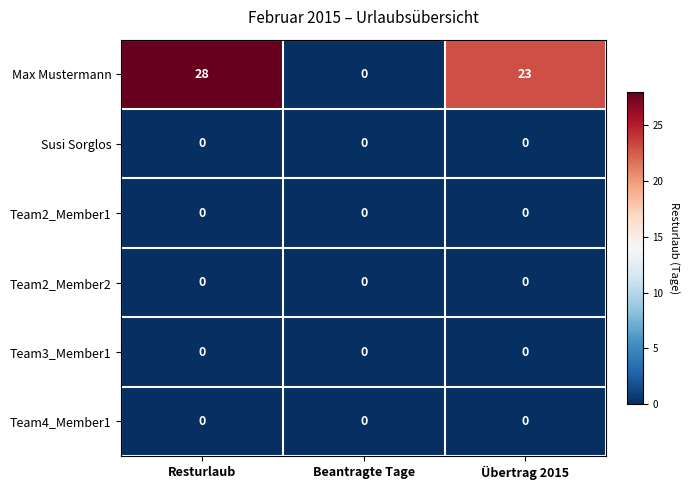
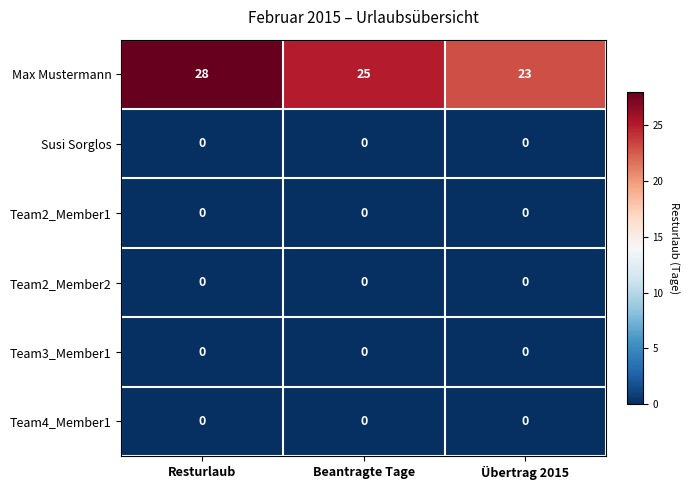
Max Mustermann, Beantragte Tage: 0 -> 25
